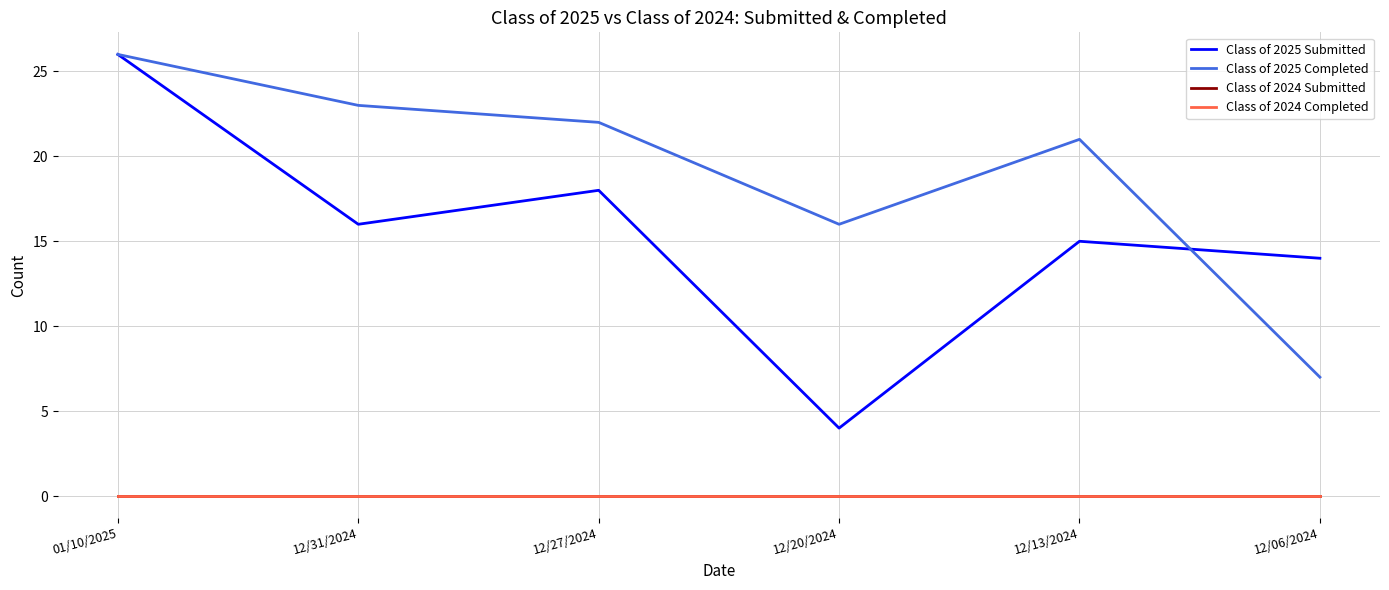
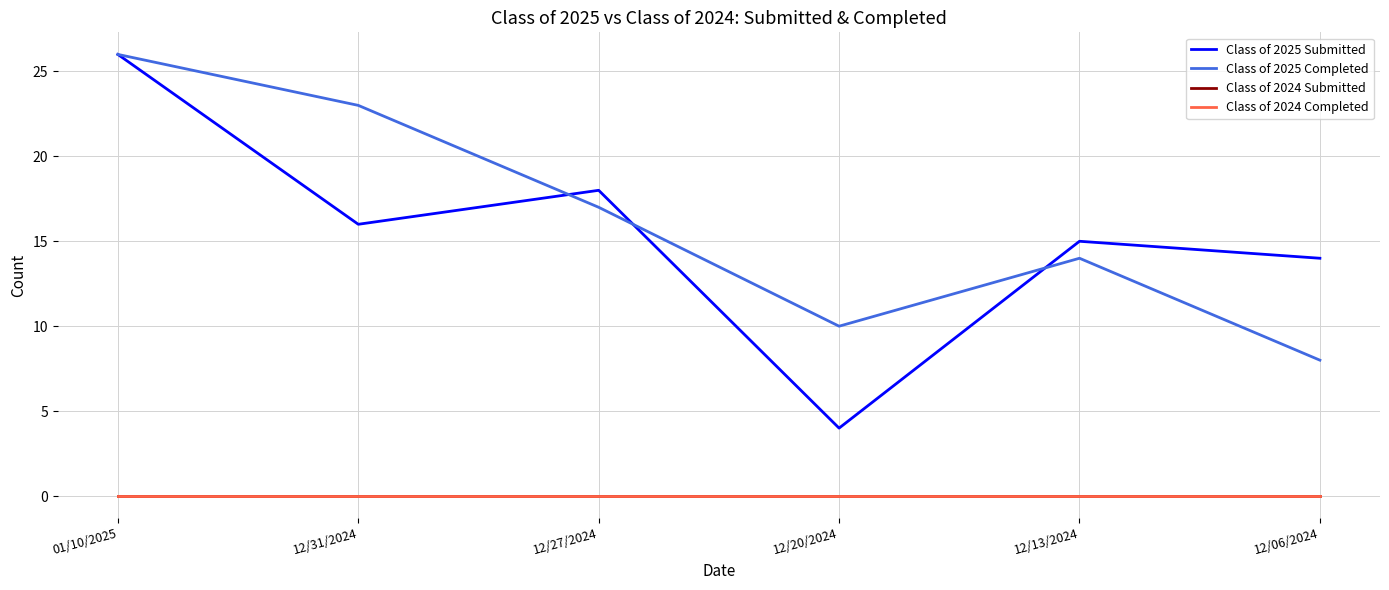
Class of 2025 Completed, 12/27/2024: 22 -> 17
Class of 2025 Completed, 12/20/2024: 16 -> 10
Class of 2025 Completed, 12/13/2024: 21 -> 14
Class of 2025 Completed, 12/06/2024: 7 -> 8
